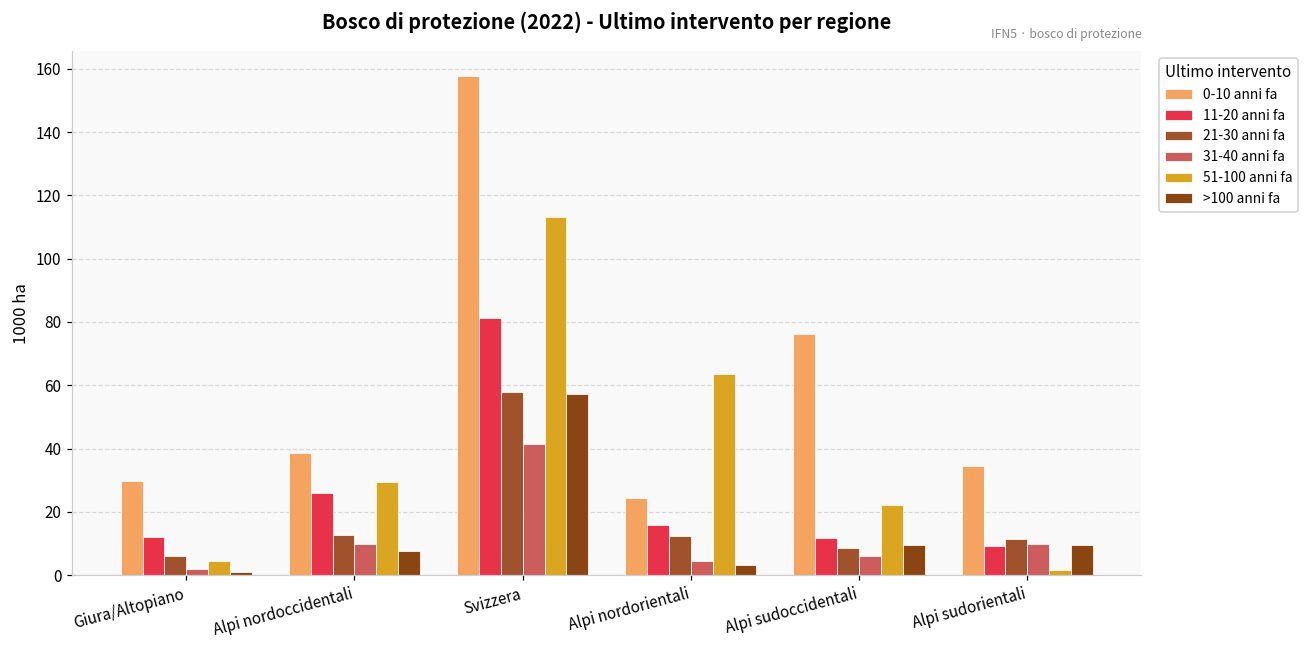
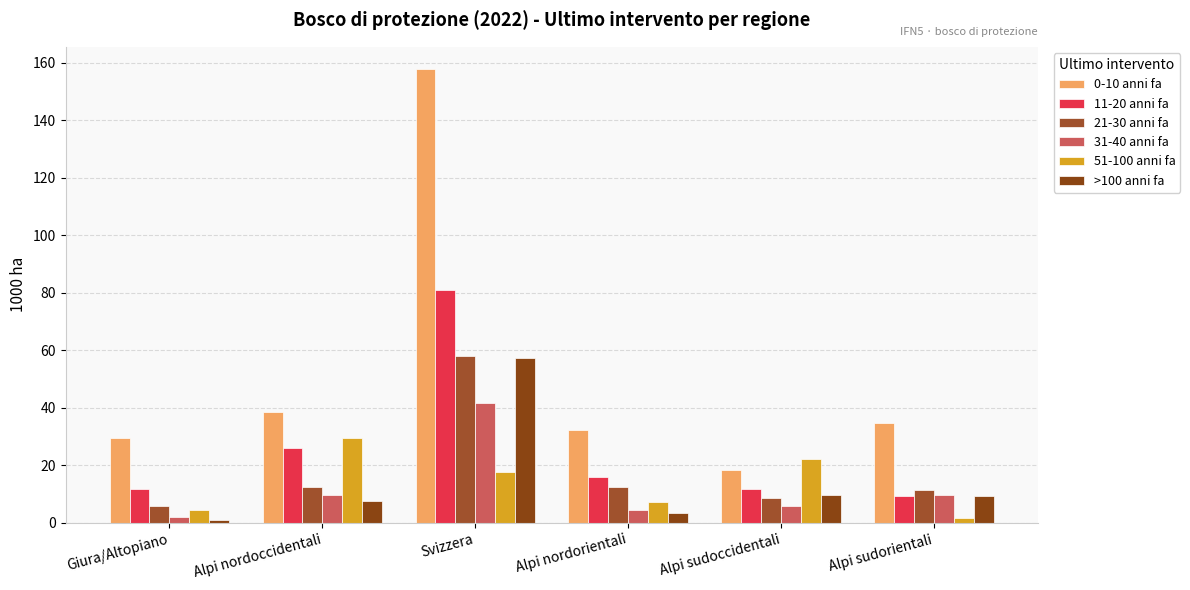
51-100 anni fa, Svizzera: 113 -> 18
0-10 anni fa, Alpi nordorientali: 25 -> 32
51-100 anni fa, Alpi nordorientali: 64 -> 7
0-10 anni fa, Alpi sudoccidentali: 76 -> 18
